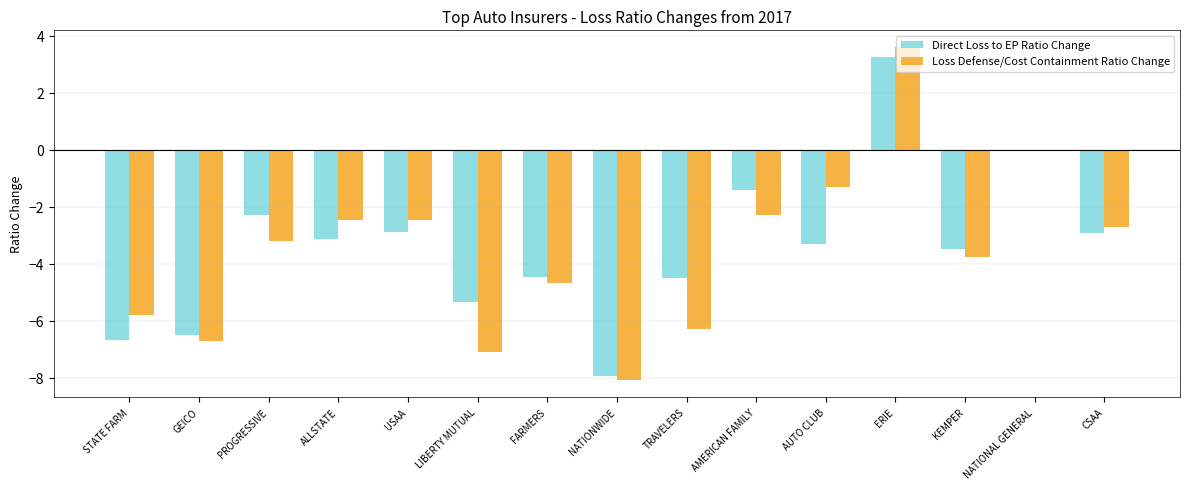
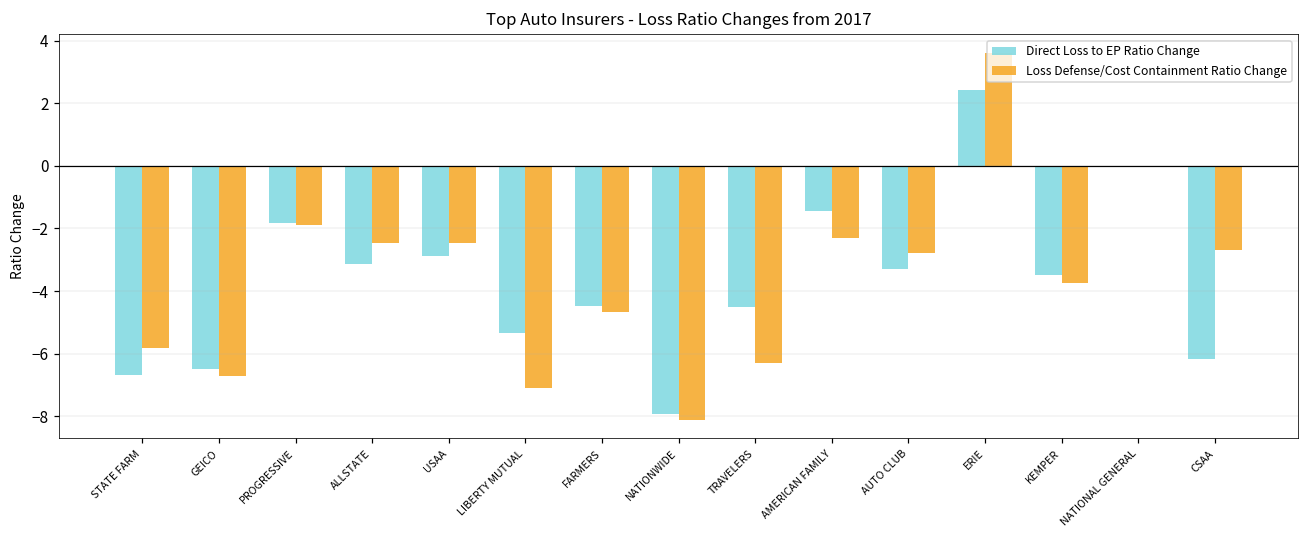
Direct Loss to EP Ratio Change, PROGRESSIVE: -2.3 -> -1.8
Loss Defense/Cost Containment Ratio Change, PROGRESSIVE: -3.2 -> -1.9
Loss Defense/Cost Containment Ratio Change, AUTO CLUB: -1.3 -> -2.8
Direct Loss to EP Ratio Change, ERIE: 3.3 -> 2.4
Direct Loss to EP Ratio Change, CSAA: -2.9 -> -6.2
